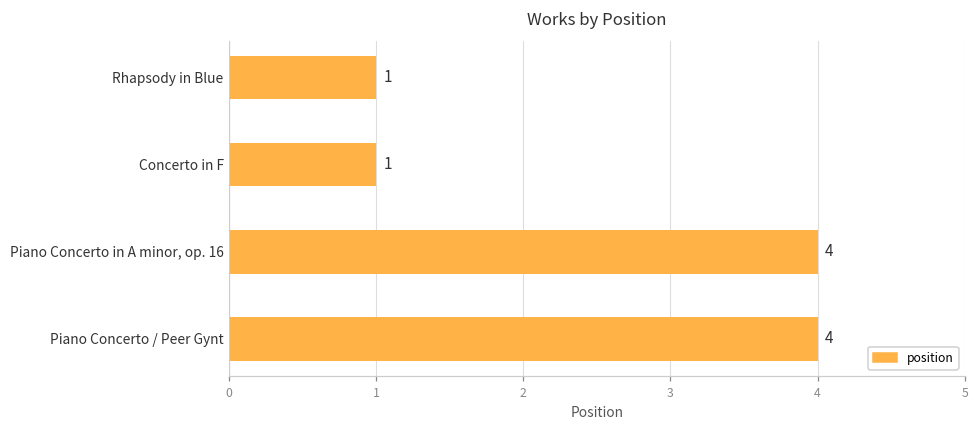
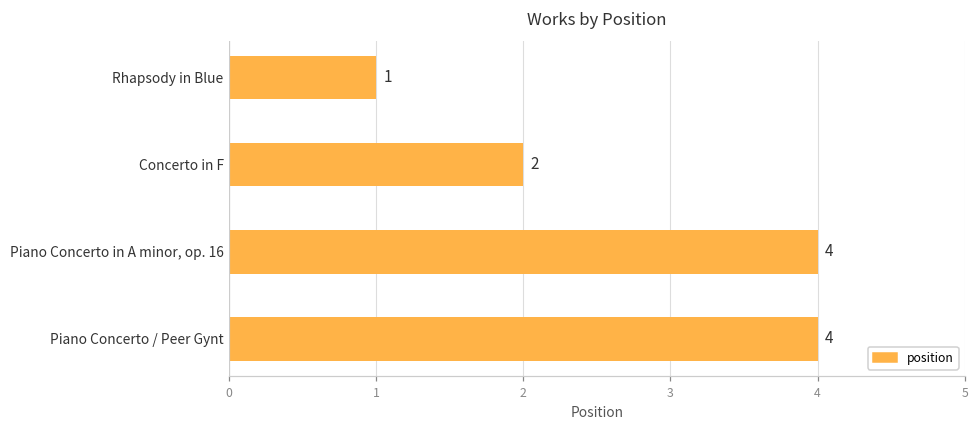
Concerto in F: 1 -> 2
